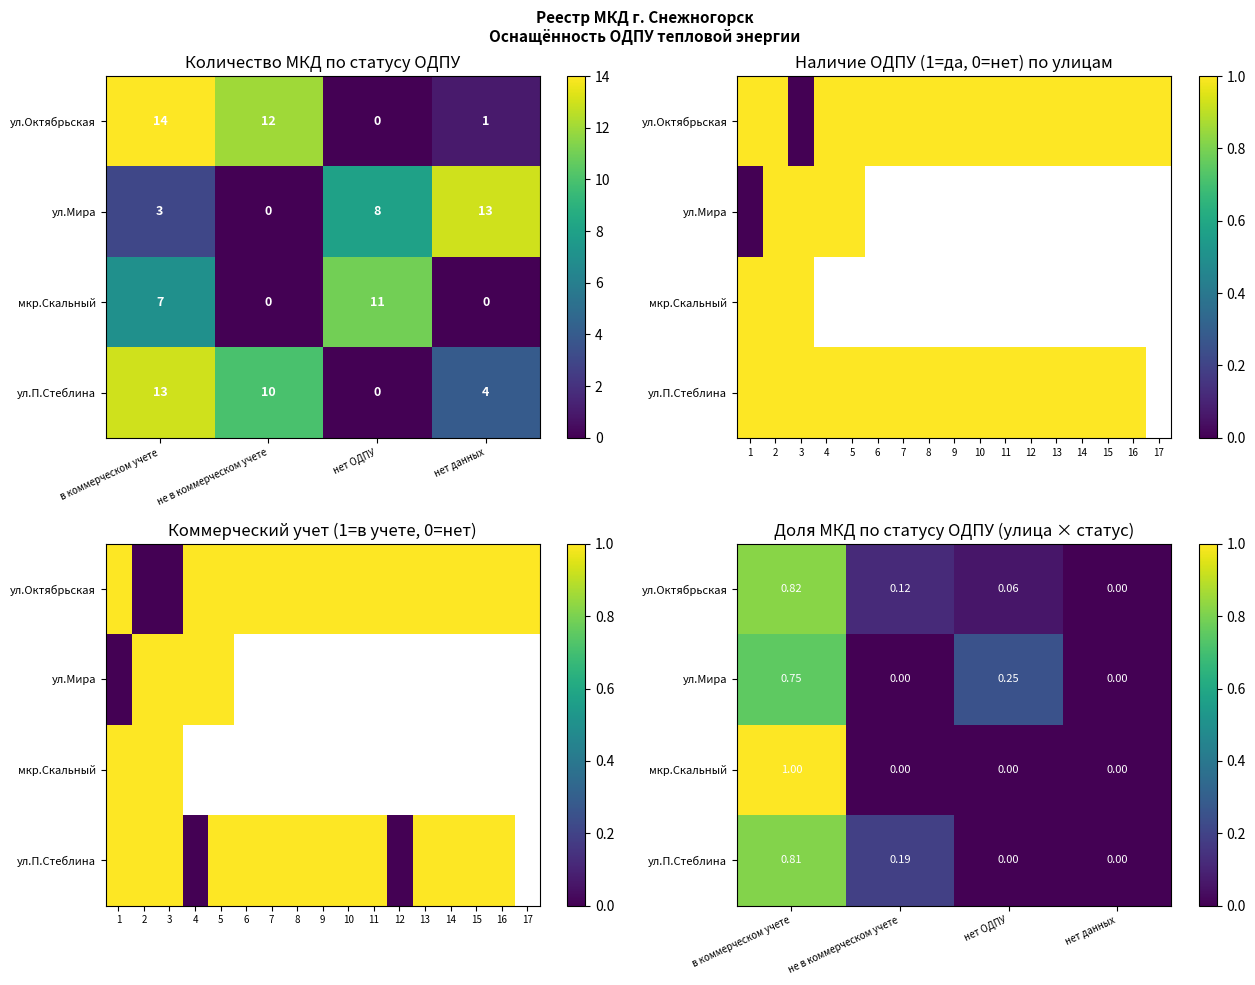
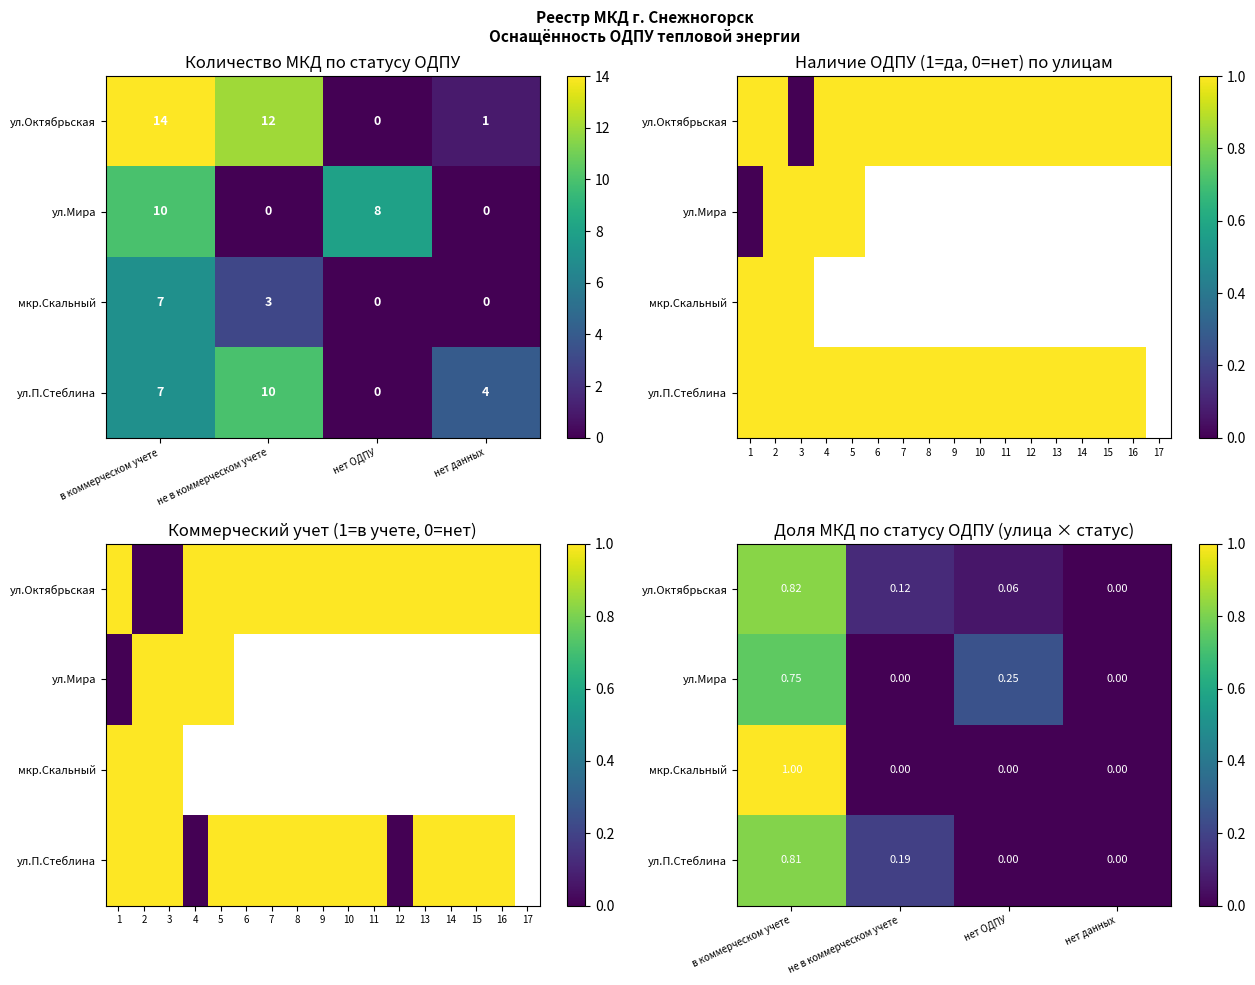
Количество МКД по статусу ОДПУ, ул.Мира, в коммерческом учете: 3 -> 10
Количество МКД по статусу ОДПУ, ул.Мира, нет данных: 13 -> 0
Количество МКД по статусу ОДПУ, мкр.Скальный, не в коммерческом учете: 0 -> 3
Количество МКД по статусу ОДПУ, мкр.Скальный, нет ОДПУ: 11 -> 0
Количество МКД по статусу ОДПУ, ул.П.Стеблина, в коммерческом учете: 13 -> 7
